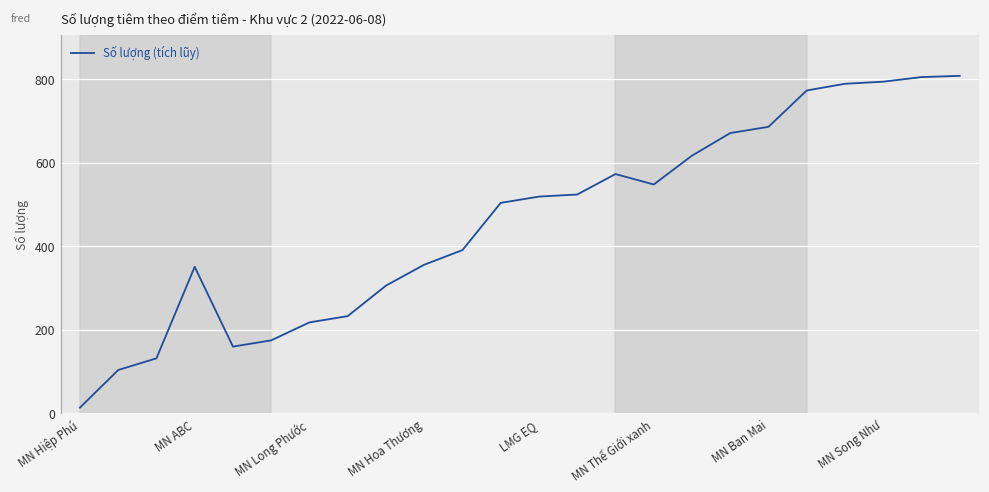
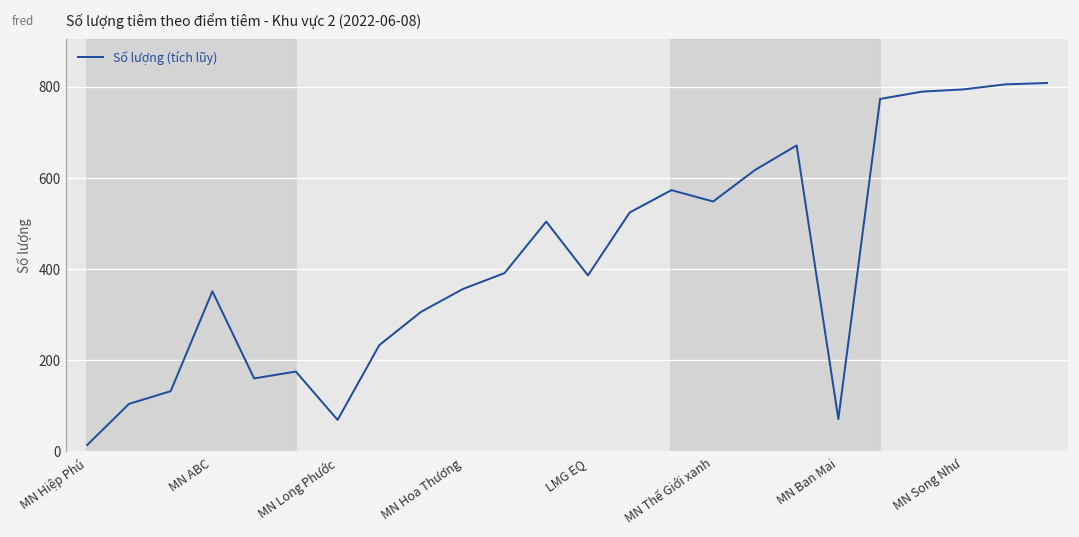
MN Long Phước: 220 -> 70
LMG EQ: 520 -> 390
MN Ban Mai: 690 -> 70
